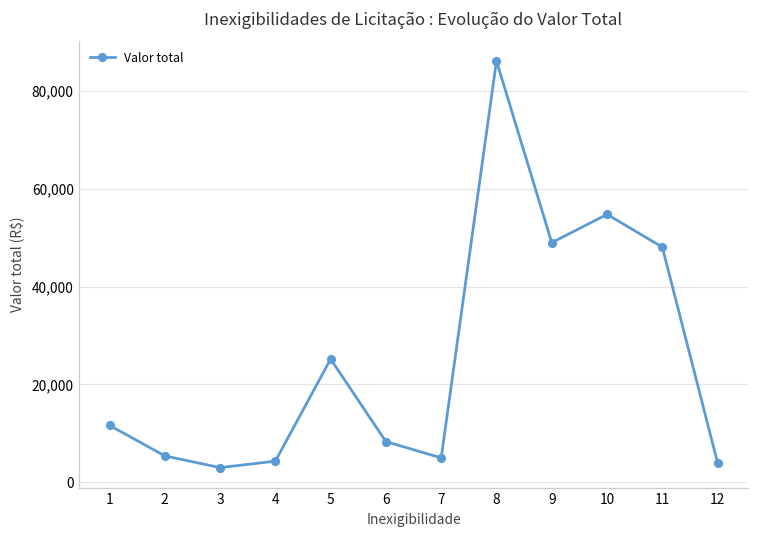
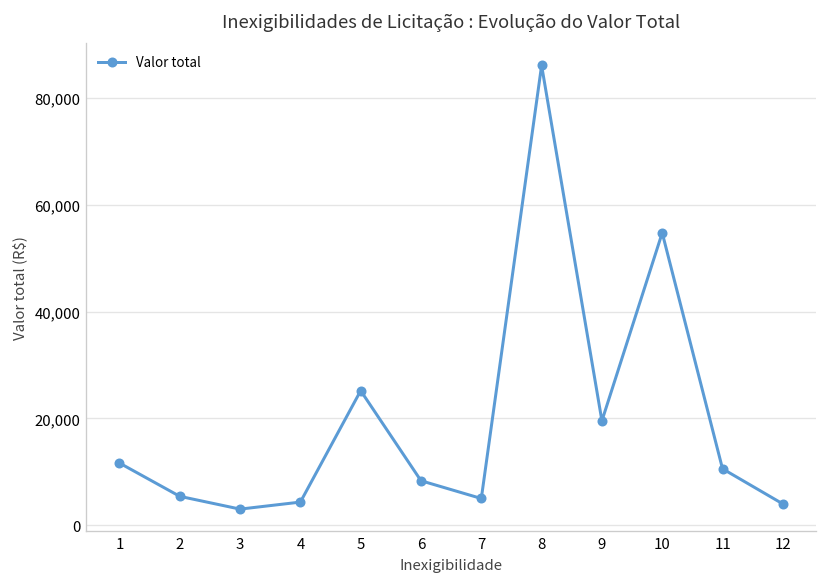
9: 49,000 -> 20,000
11: 48,000 -> 11,000
